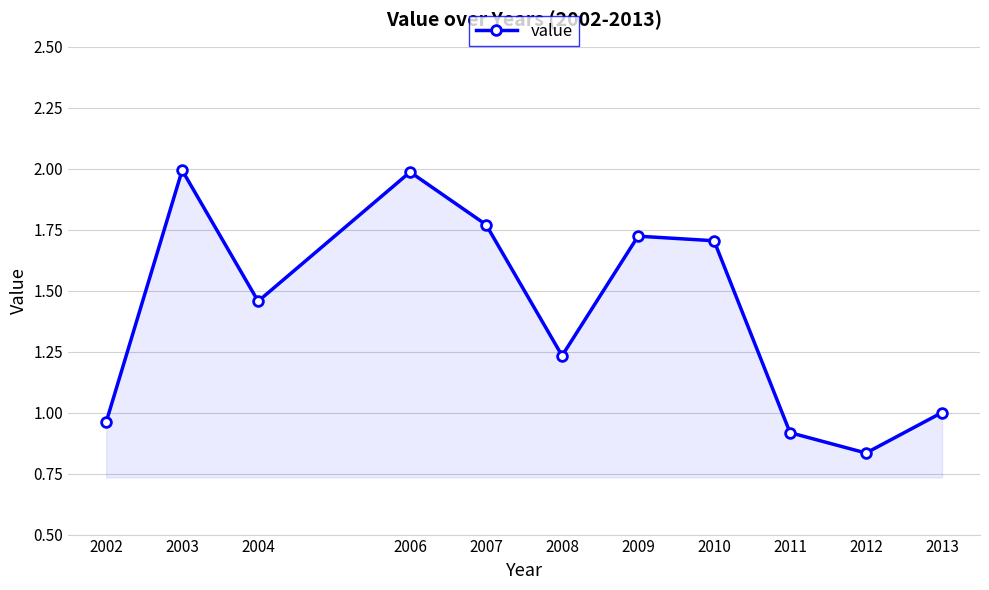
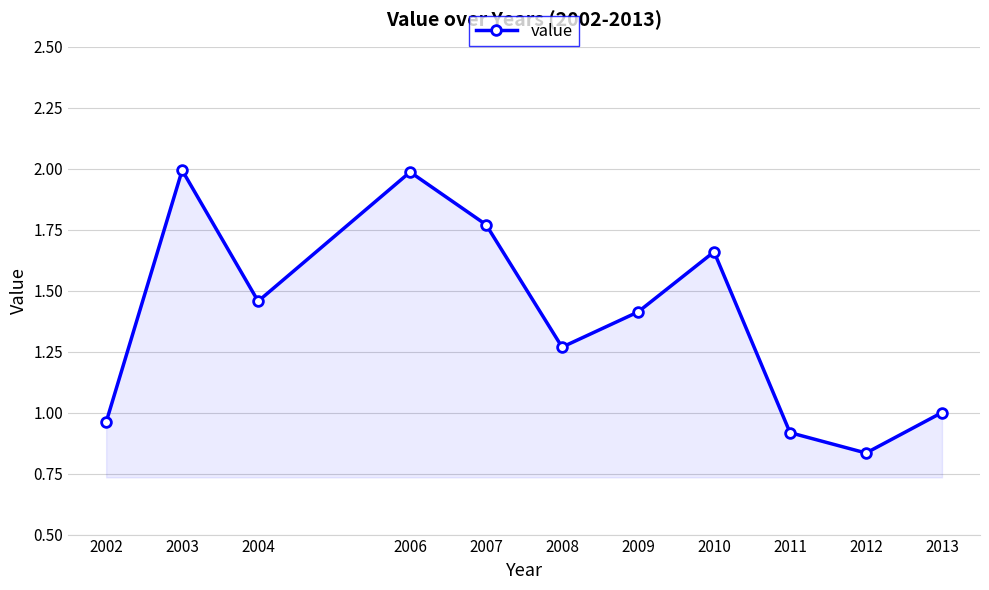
2008: 1.23 -> 1.27
2009: 1.72 -> 1.41
2010: 1.70 -> 1.66
